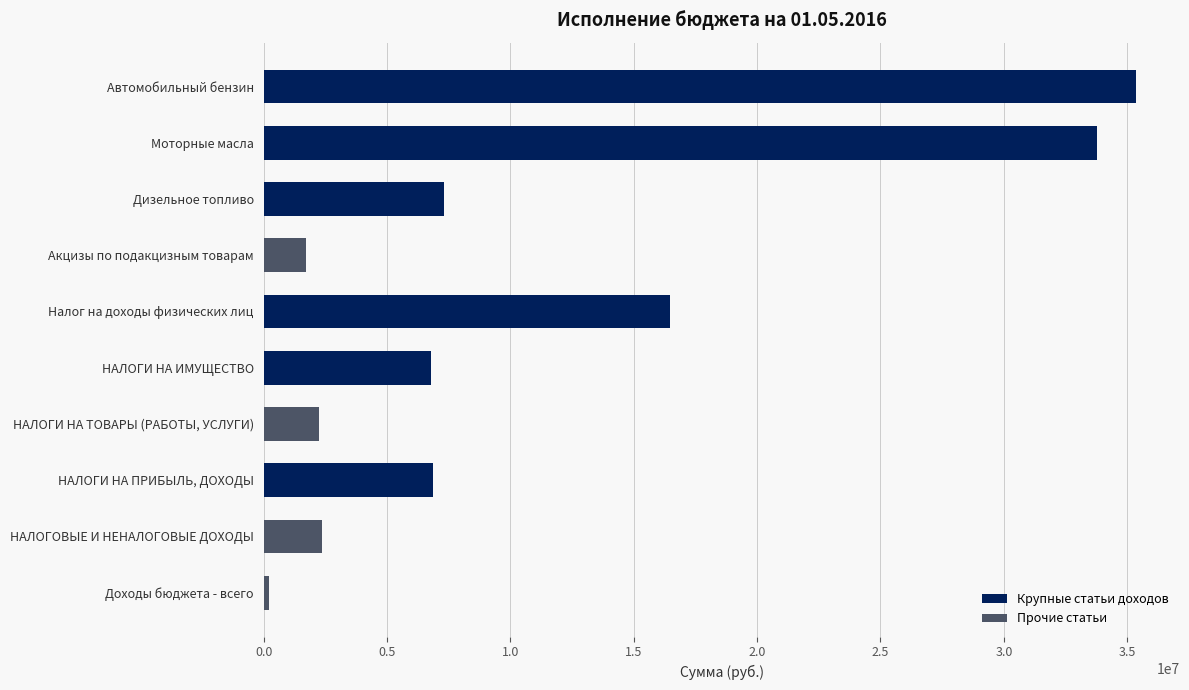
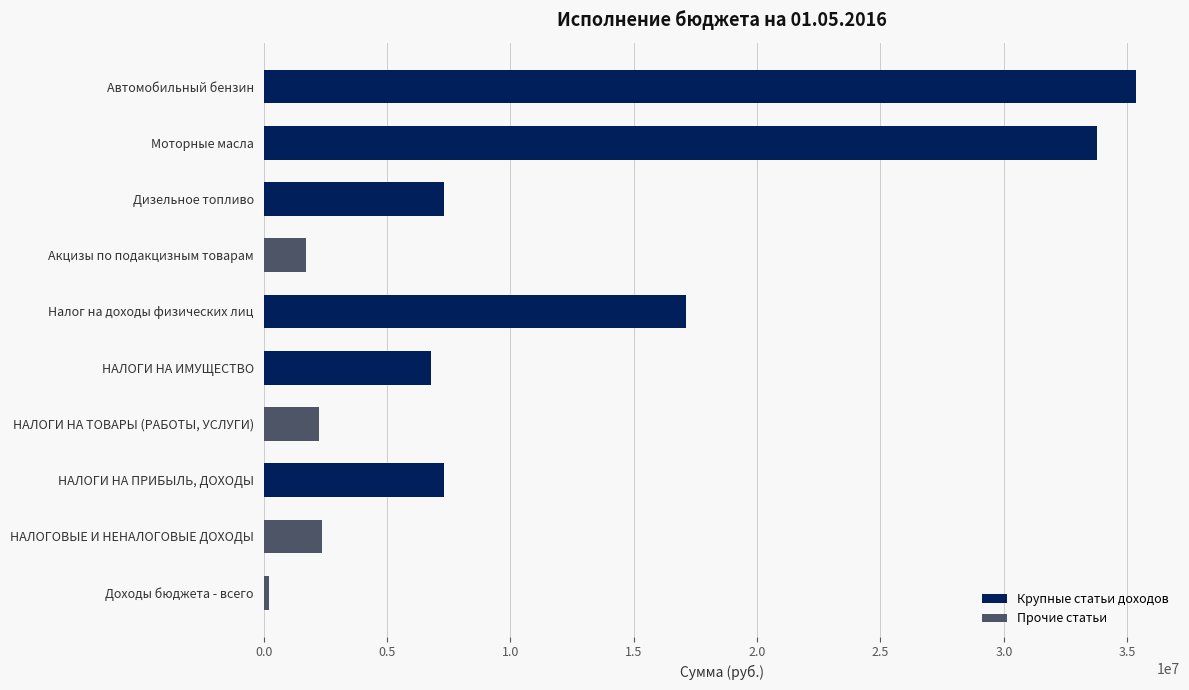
Налог на доходы физических лиц: 16500000 -> 17100000
НАЛОГИ НА ПРИБЫЛЬ, ДОХОДЫ: 6900000 -> 7300000
